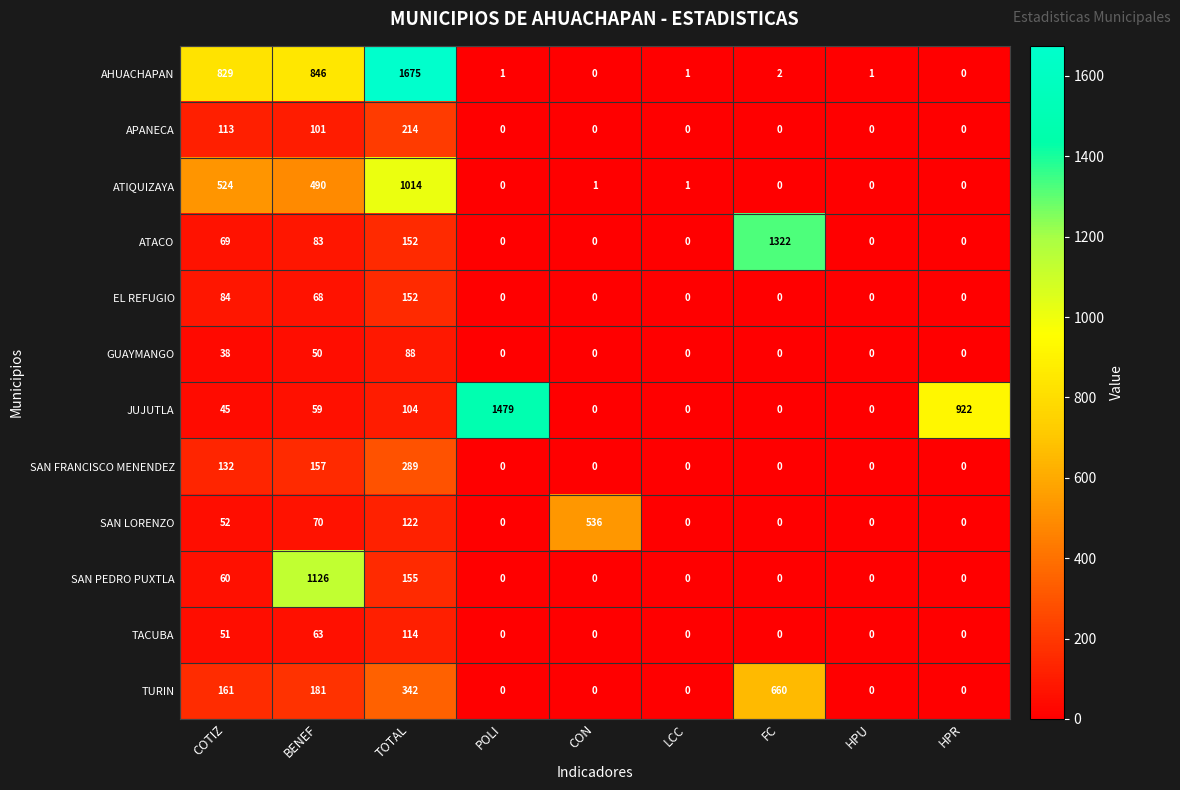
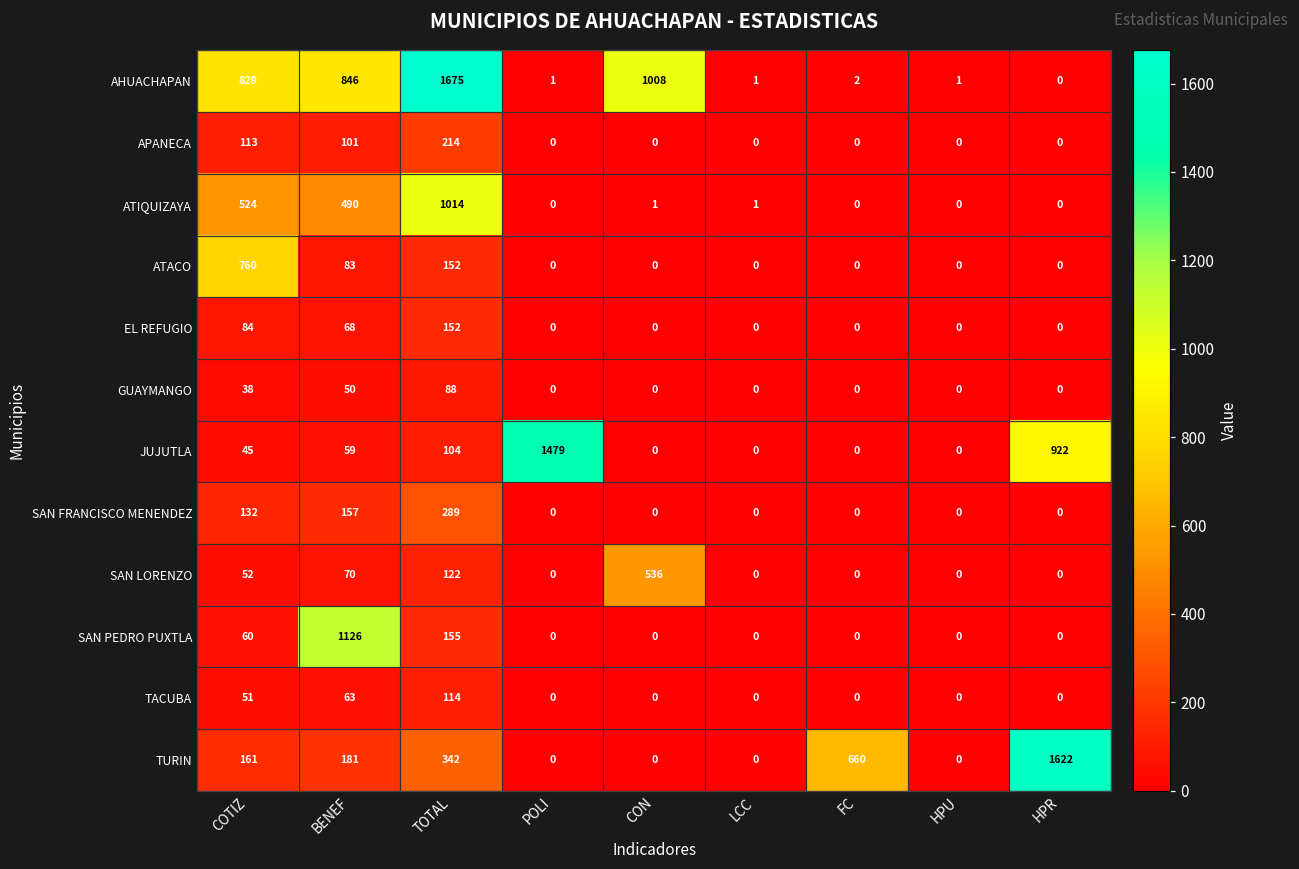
AHUACHAPAN, CON: 0 -> 1008
ATACO, COTIZ: 69 -> 760
ATACO, FC: 1322 -> 0
TURIN, HPR: 0 -> 1622
